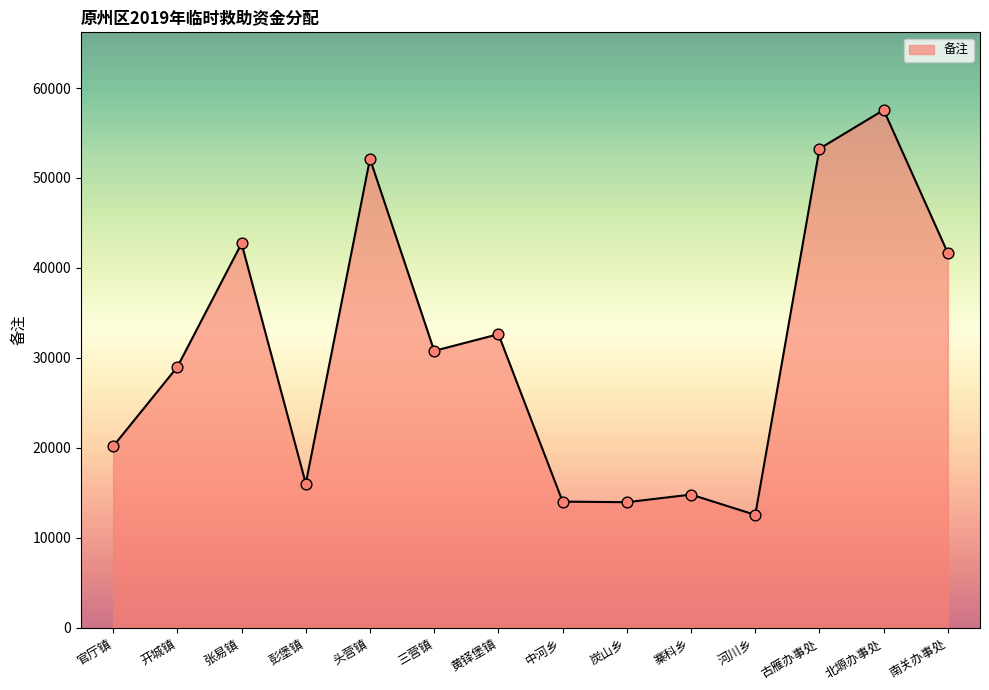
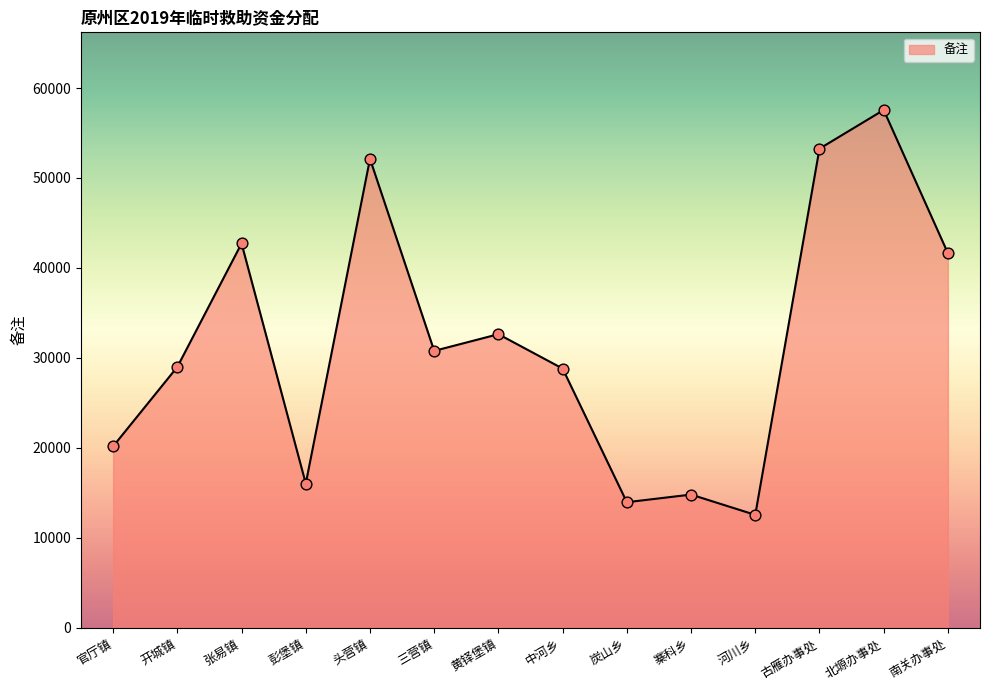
中河乡: 14000 -> 29000
